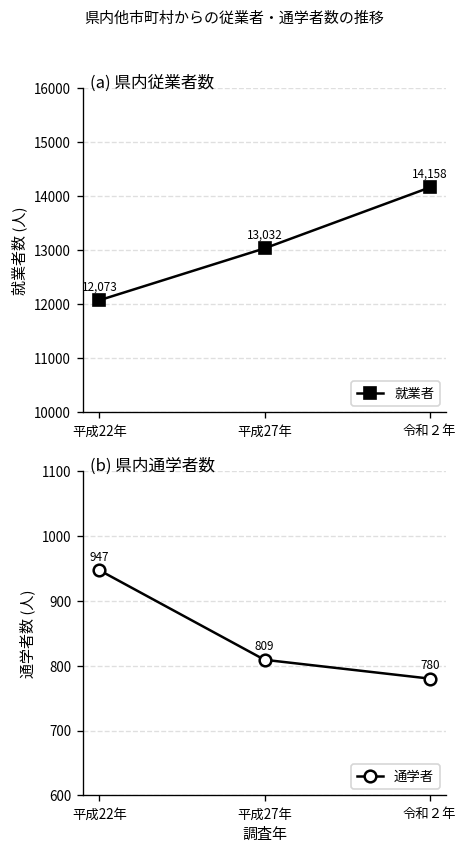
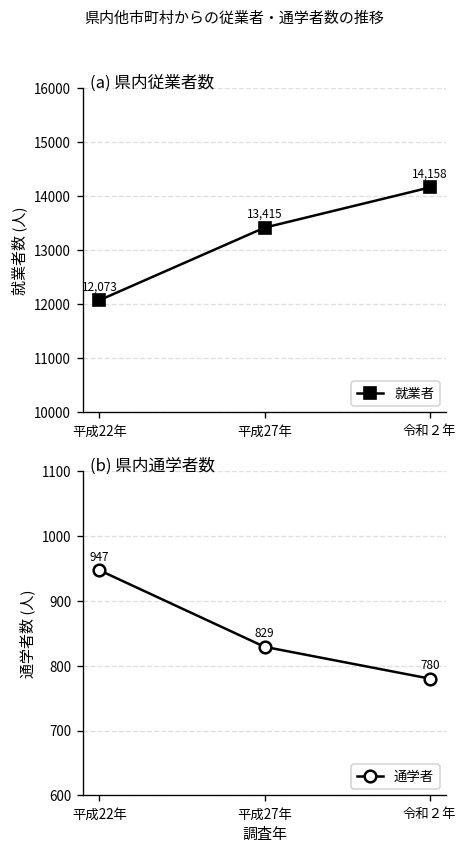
(a) 県内従業者数, 平成27年: 13,032 -> 13,415
(b) 県内通学者数, 平成27年: 809 -> 829
